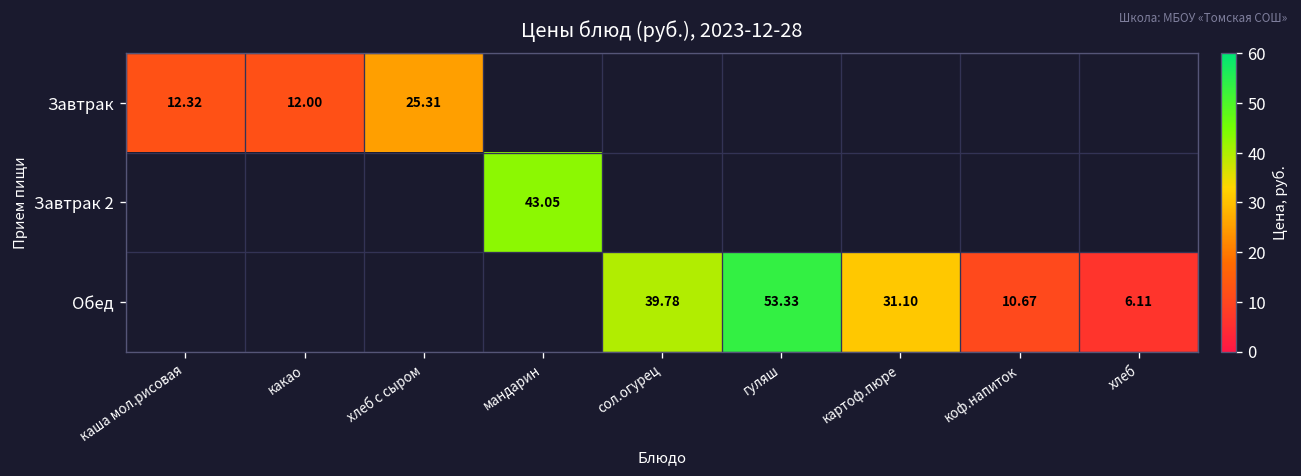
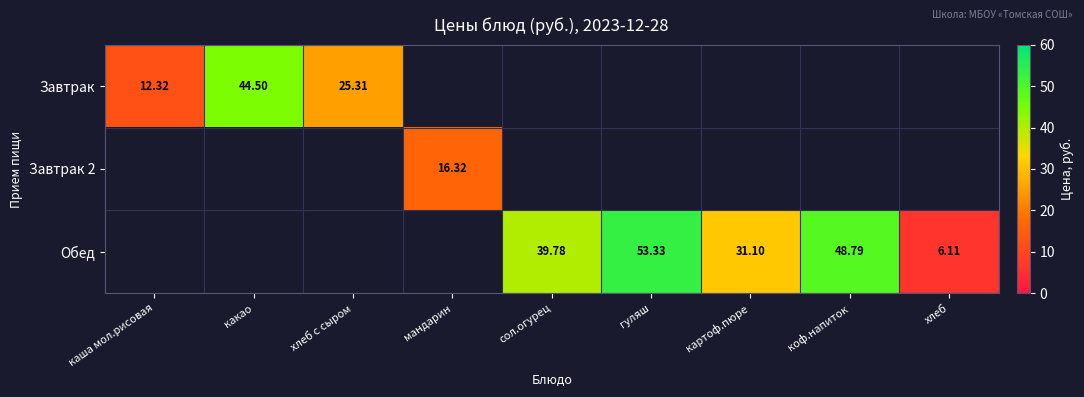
Завтрак, какао: 12.00 -> 44.50
Завтрак 2, мандарин: 43.05 -> 16.32
Обед, коф.напиток: 10.67 -> 48.79
